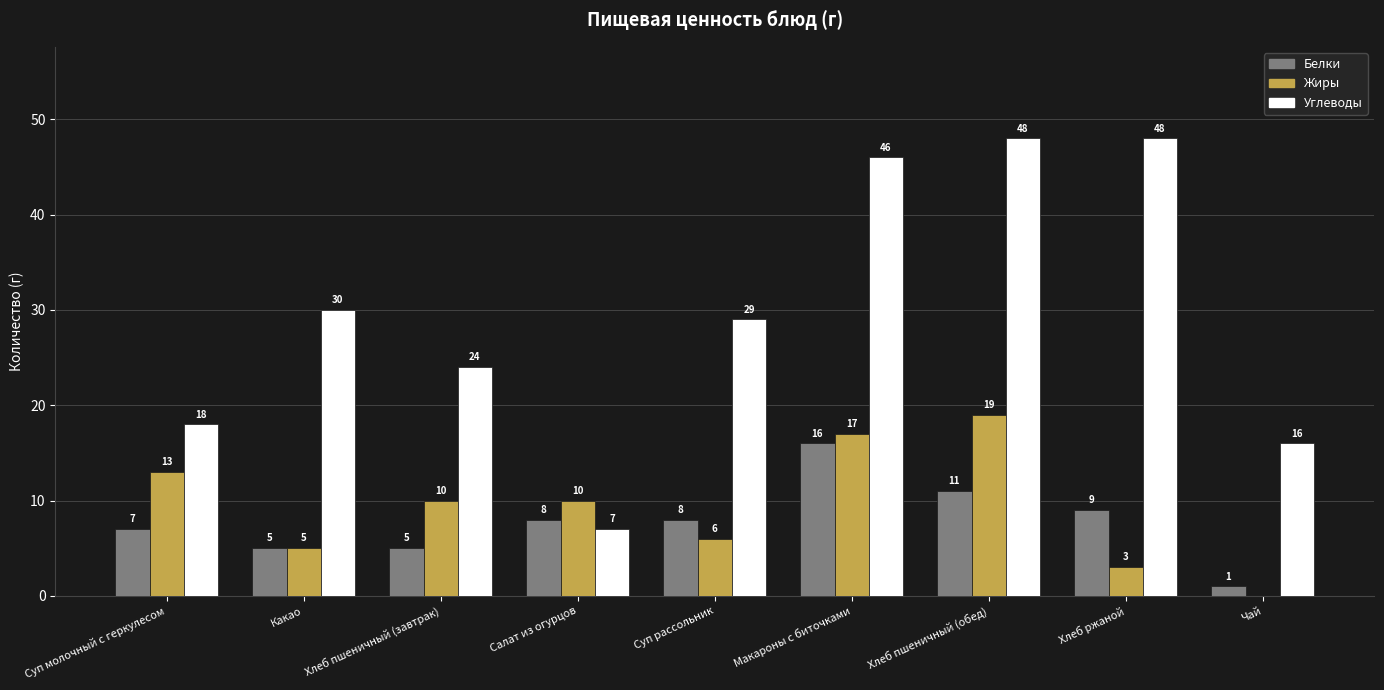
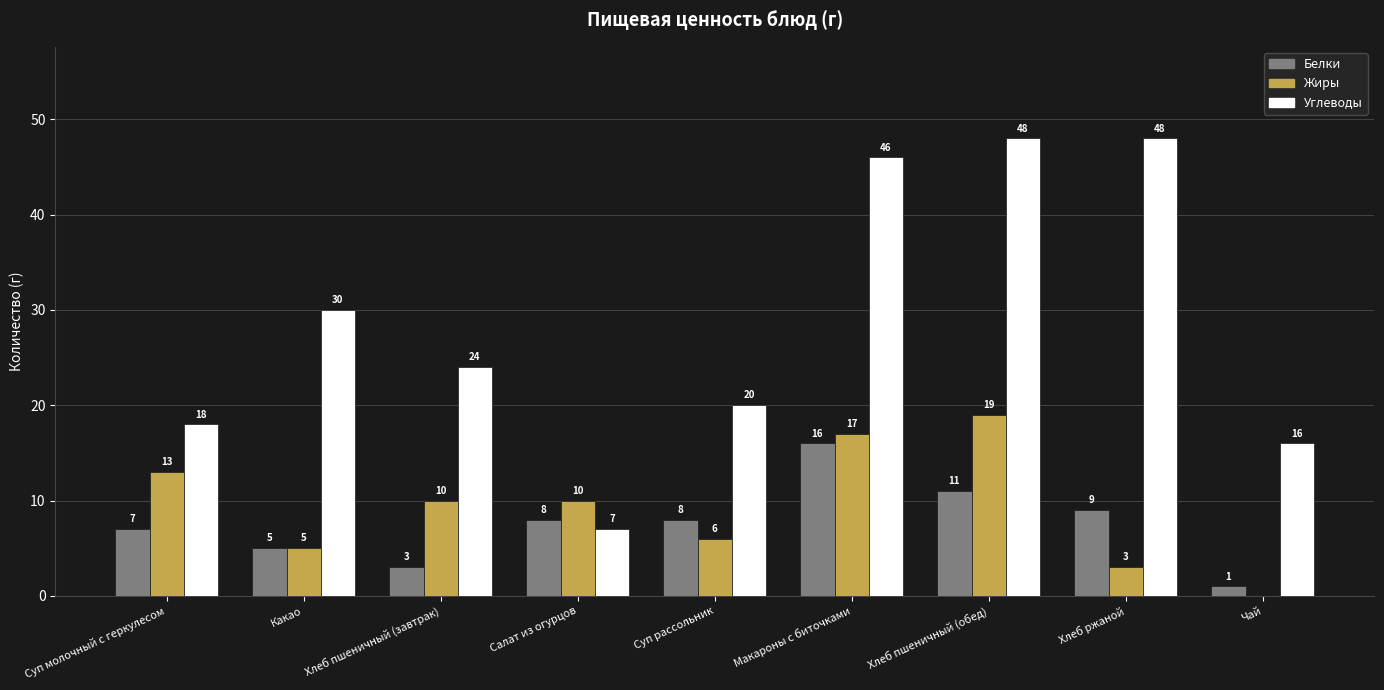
Белки, Хлеб пшеничный (завтрак): 5 -> 3
Углеводы, Суп рассольник: 29 -> 20
